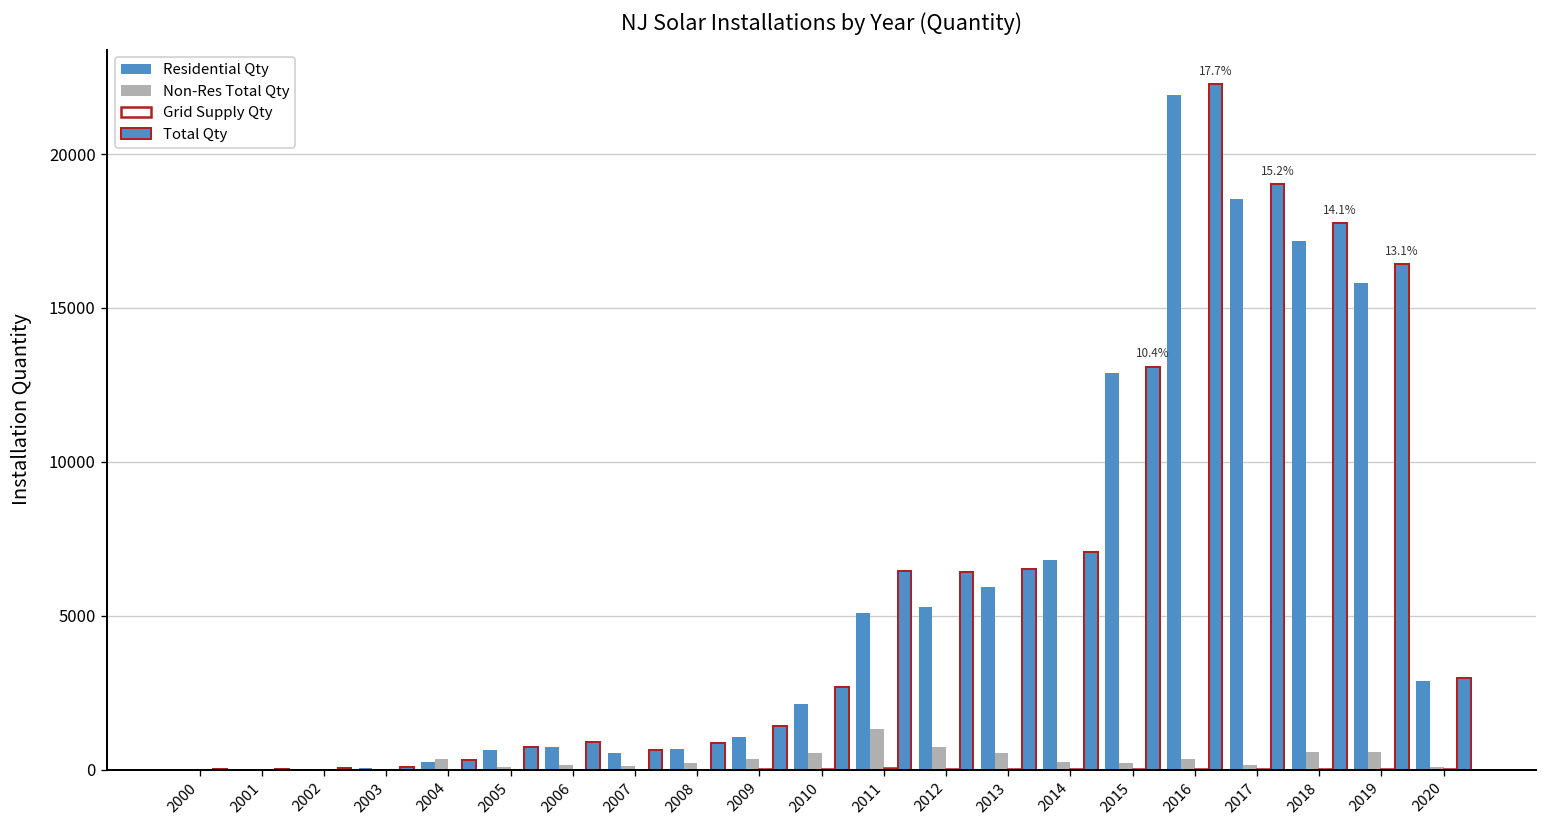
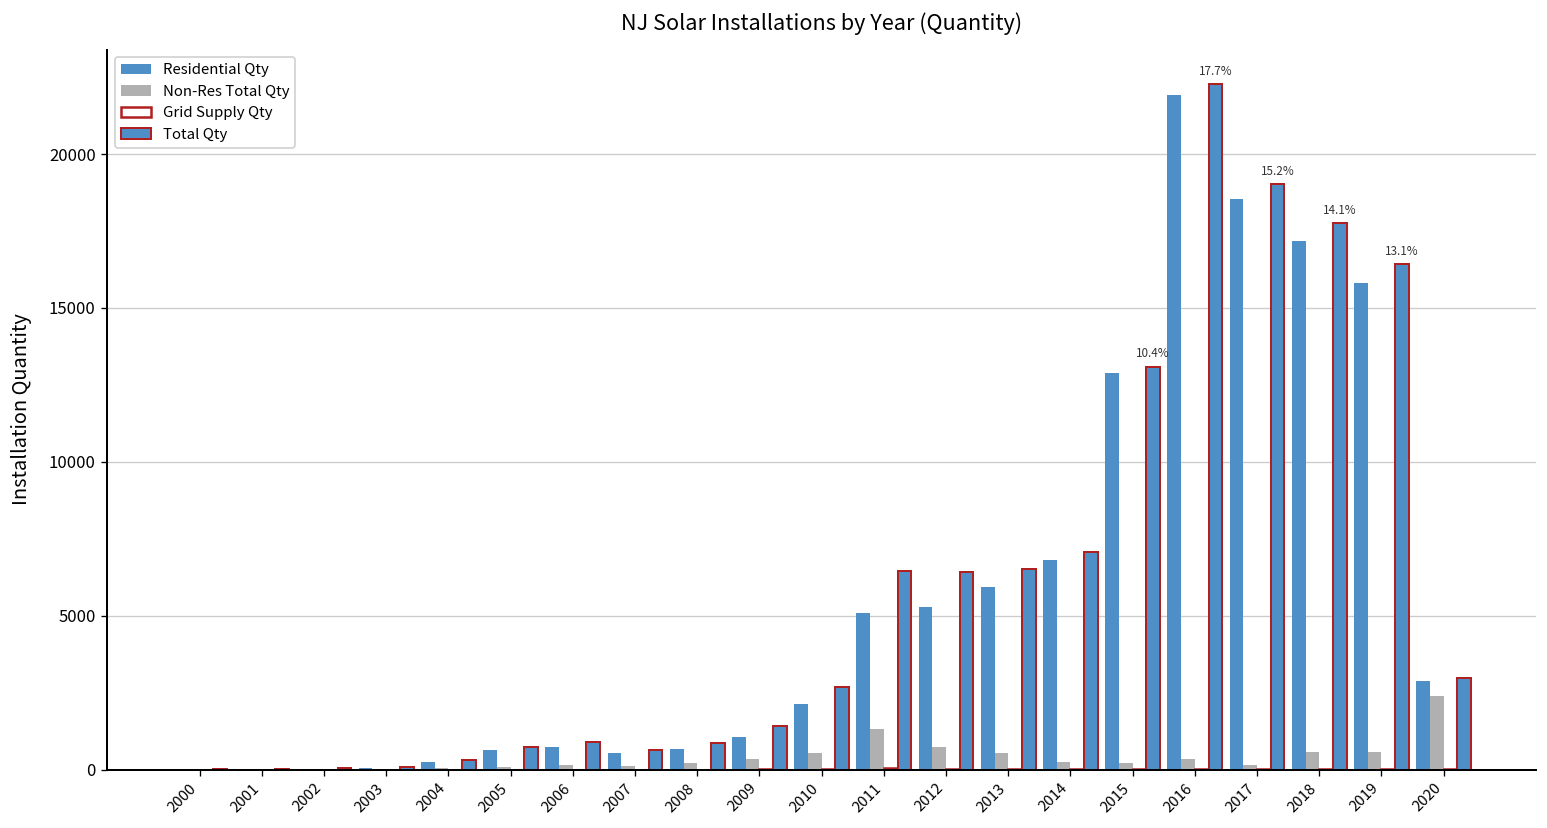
Non-Res Total Qty, 2004: 400 -> 0
Non-Res Total Qty, 2020: 100 -> 2400
